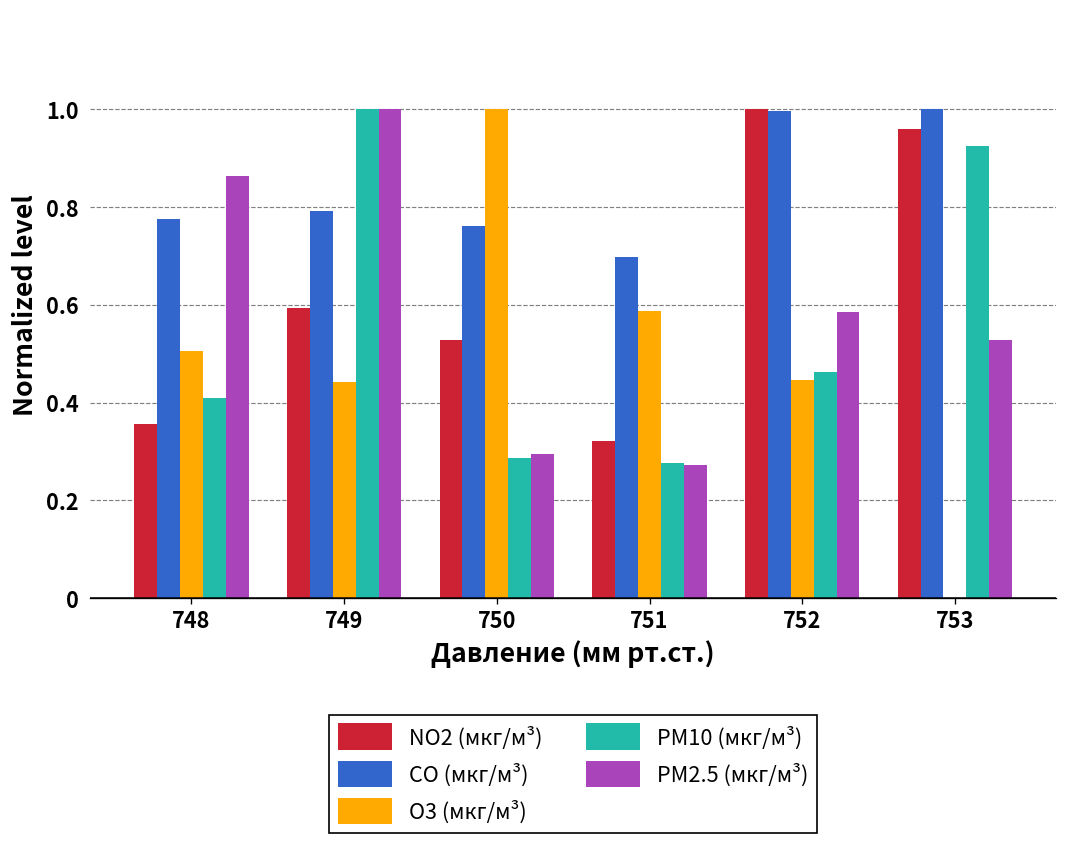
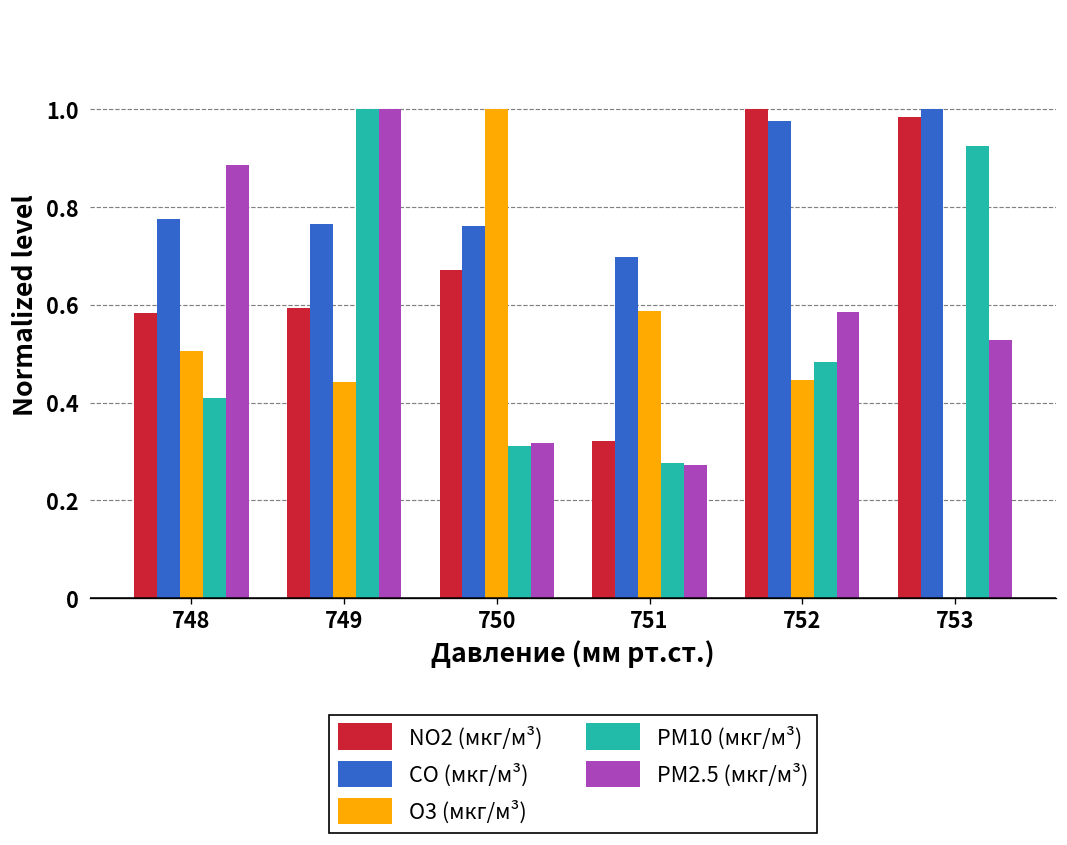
NO2 (мкг/м³), 748: 0.36 -> 0.58
PM2.5 (мкг/м³), 748: 0.86 -> 0.89
CO (мкг/м³), 749: 0.79 -> 0.77
NO2 (мкг/м³), 750: 0.53 -> 0.67
PM10 (мкг/м³), 750: 0.29 -> 0.31
PM2.5 (мкг/м³), 750: 0.30 -> 0.32
CO (мкг/м³), 752: 1.00 -> 0.98
PM10 (мкг/м³), 752: 0.46 -> 0.48
NO2 (мкг/м³), 753: 0.96 -> 0.98
